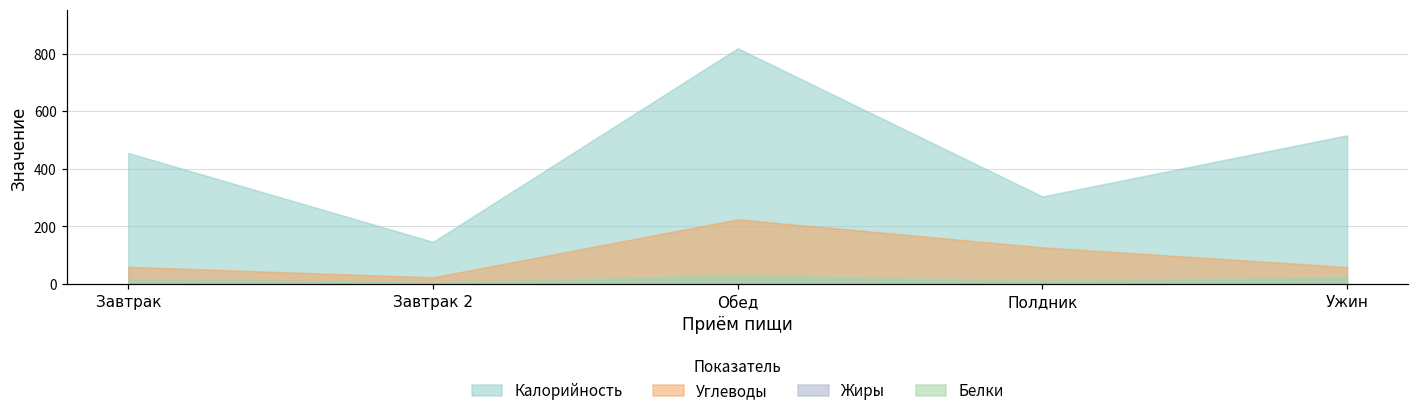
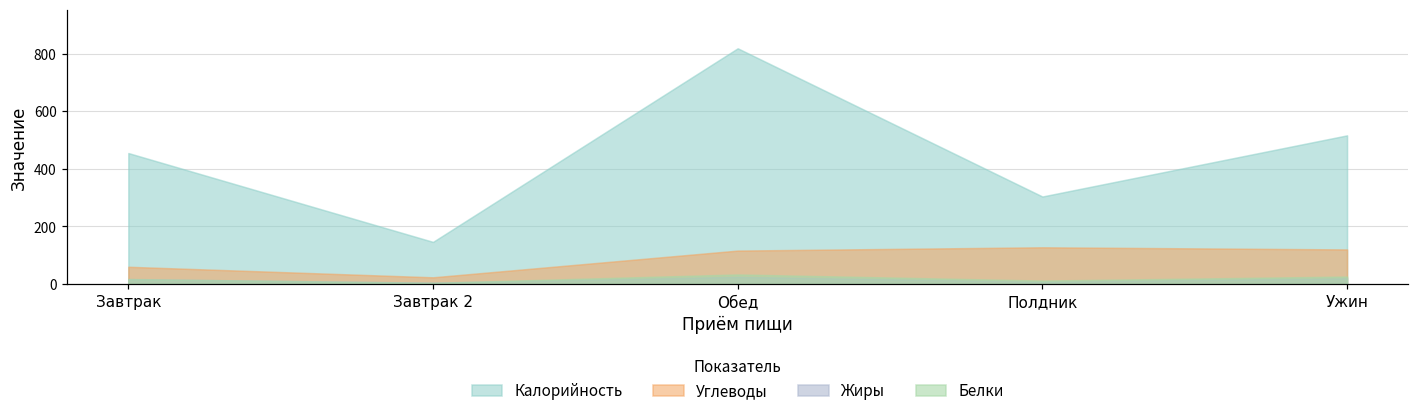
Углеводы, Обед: 220 -> 120
Углеводы, Ужин: 60 -> 120
